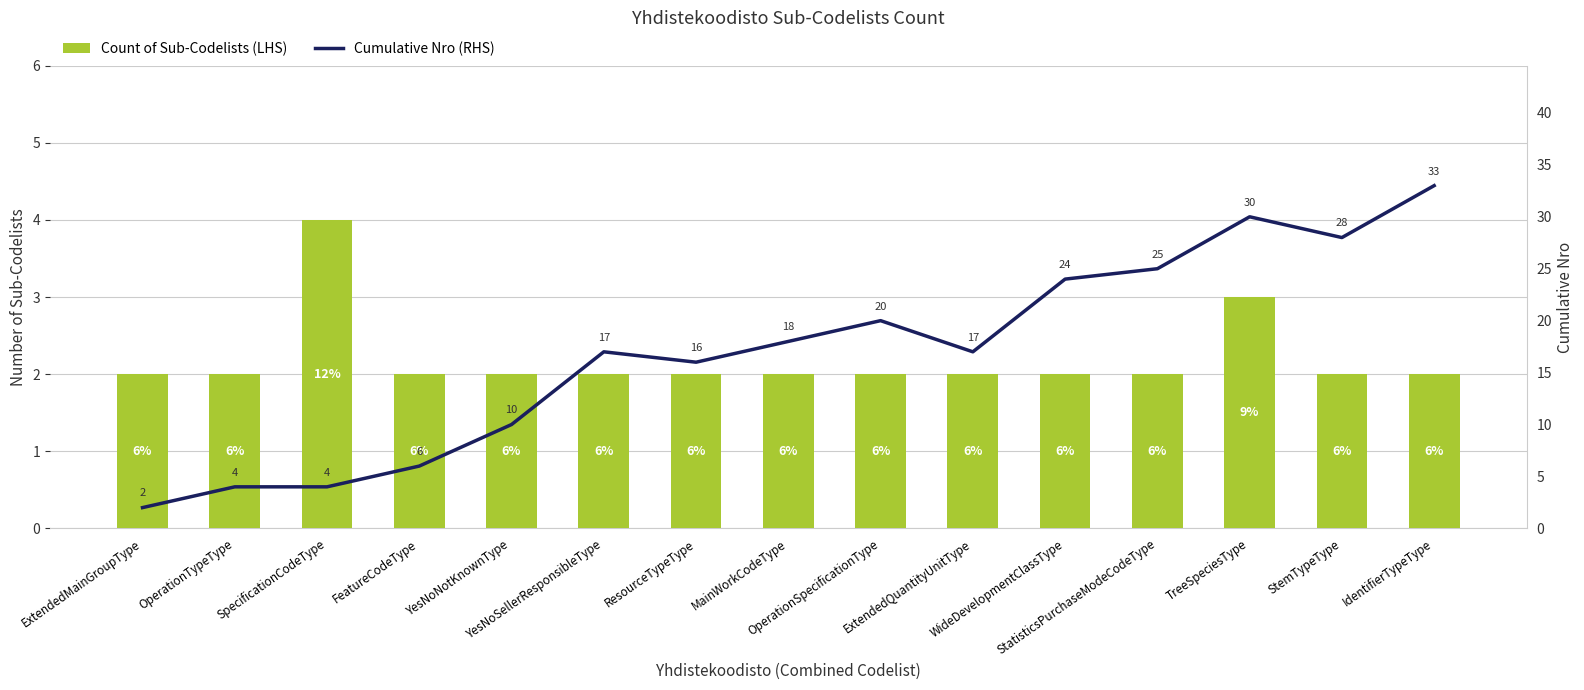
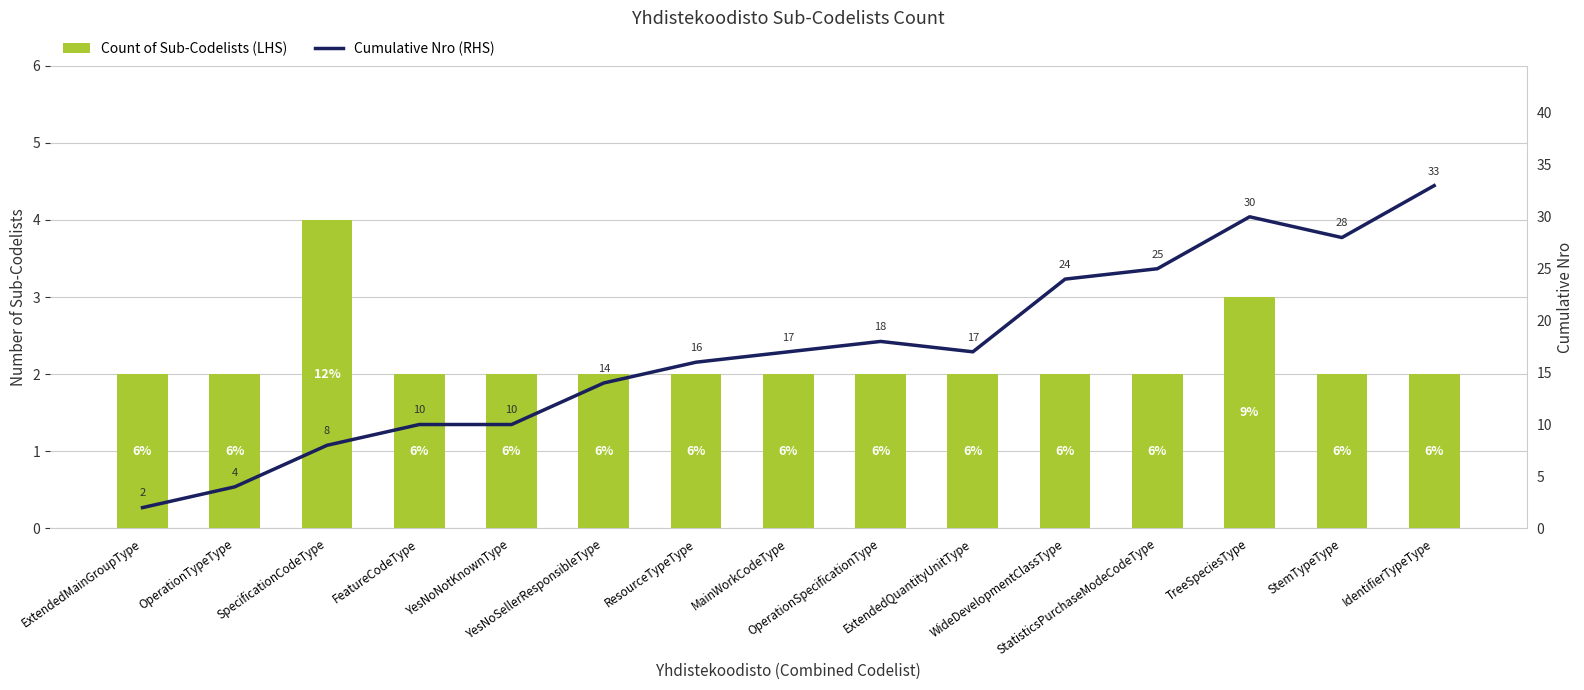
Cumulative Nro (RHS), SpecificationCodeType: 4 -> 8
Cumulative Nro (RHS), FeatureCodeType: 6 -> 10
Cumulative Nro (RHS), YesNoSellerResponsibleType: 17 -> 14
Cumulative Nro (RHS), MainWorkCodeType: 18 -> 17
Cumulative Nro (RHS), OperationSpecificationType: 20 -> 18
